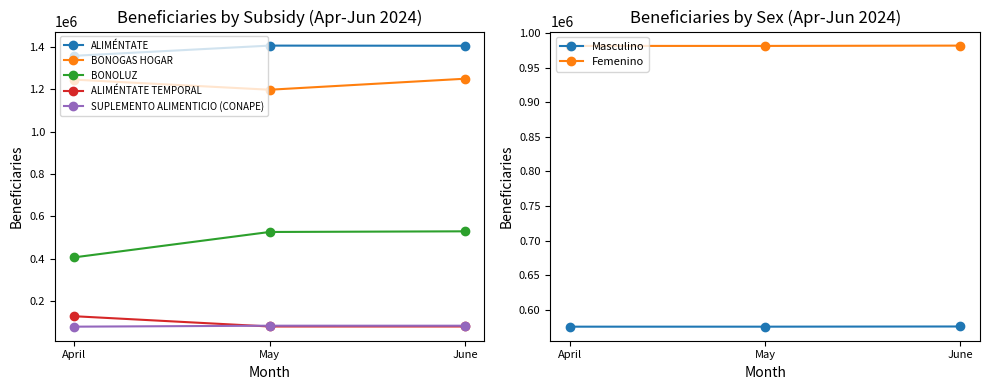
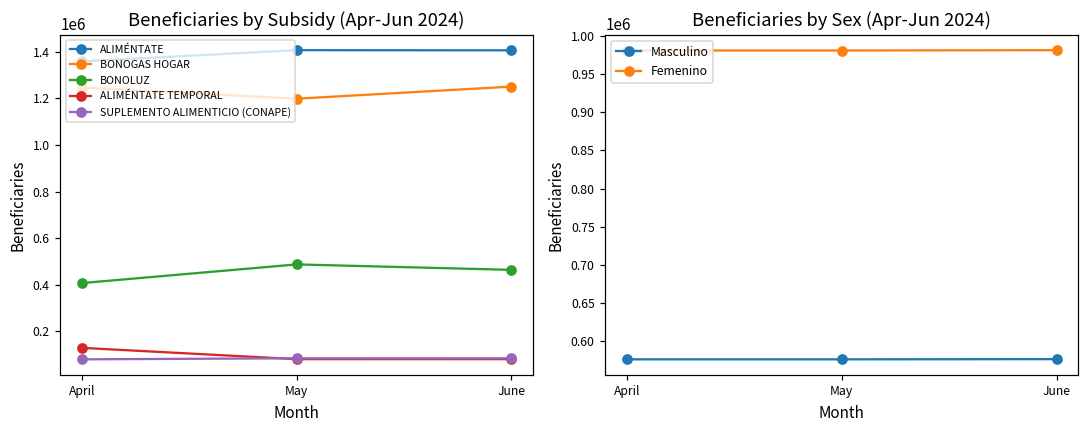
Beneficiaries by Subsidy (Apr-Jun 2024), BONOLUZ, May: 530000 -> 490000
Beneficiaries by Subsidy (Apr-Jun 2024), BONOLUZ, June: 530000 -> 460000
